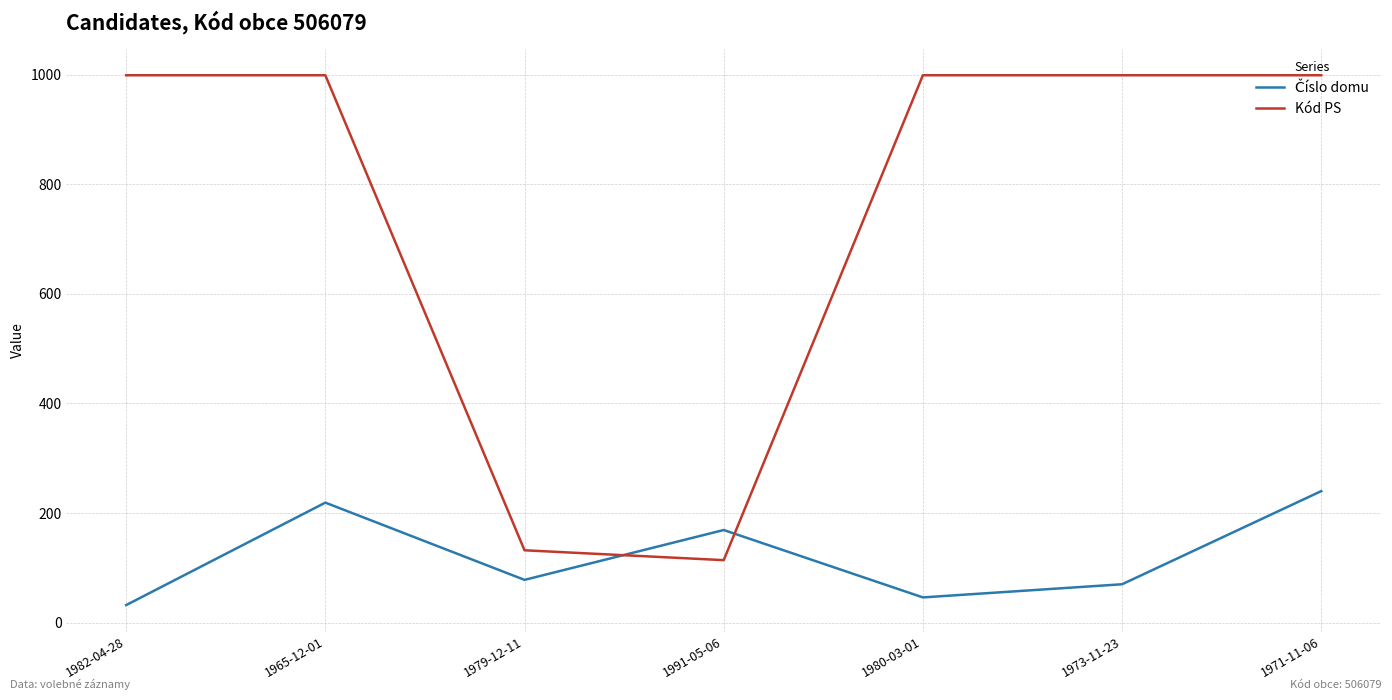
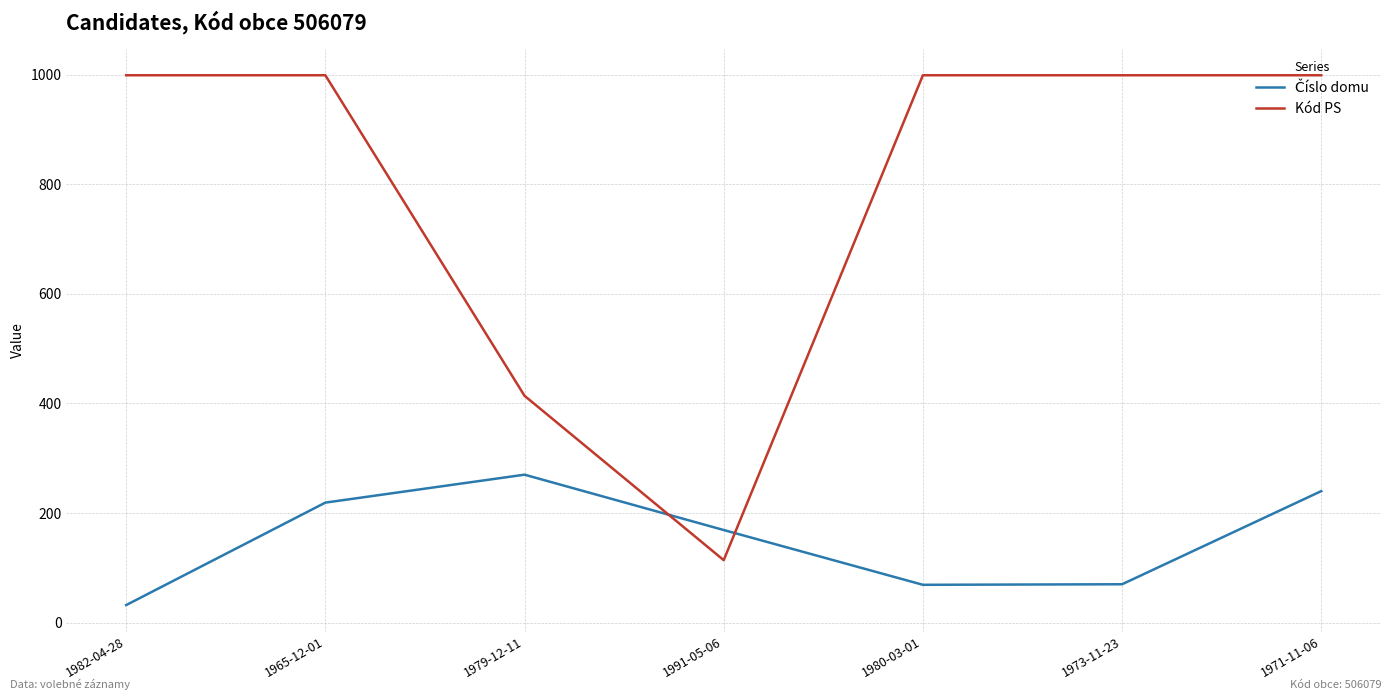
Číslo domu, 1979-12-11: 80 -> 270
Kód PS, 1979-12-11: 130 -> 410
Číslo domu, 1980-03-01: 50 -> 70
